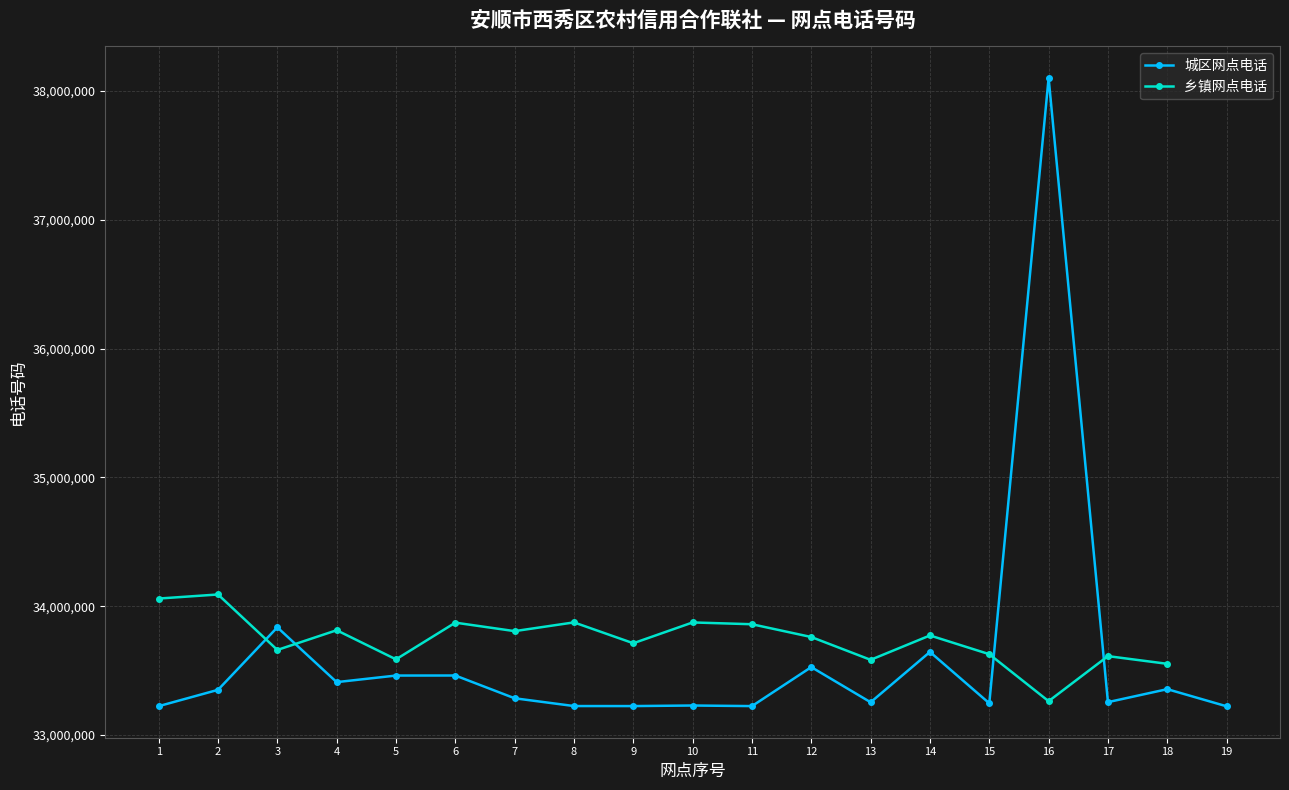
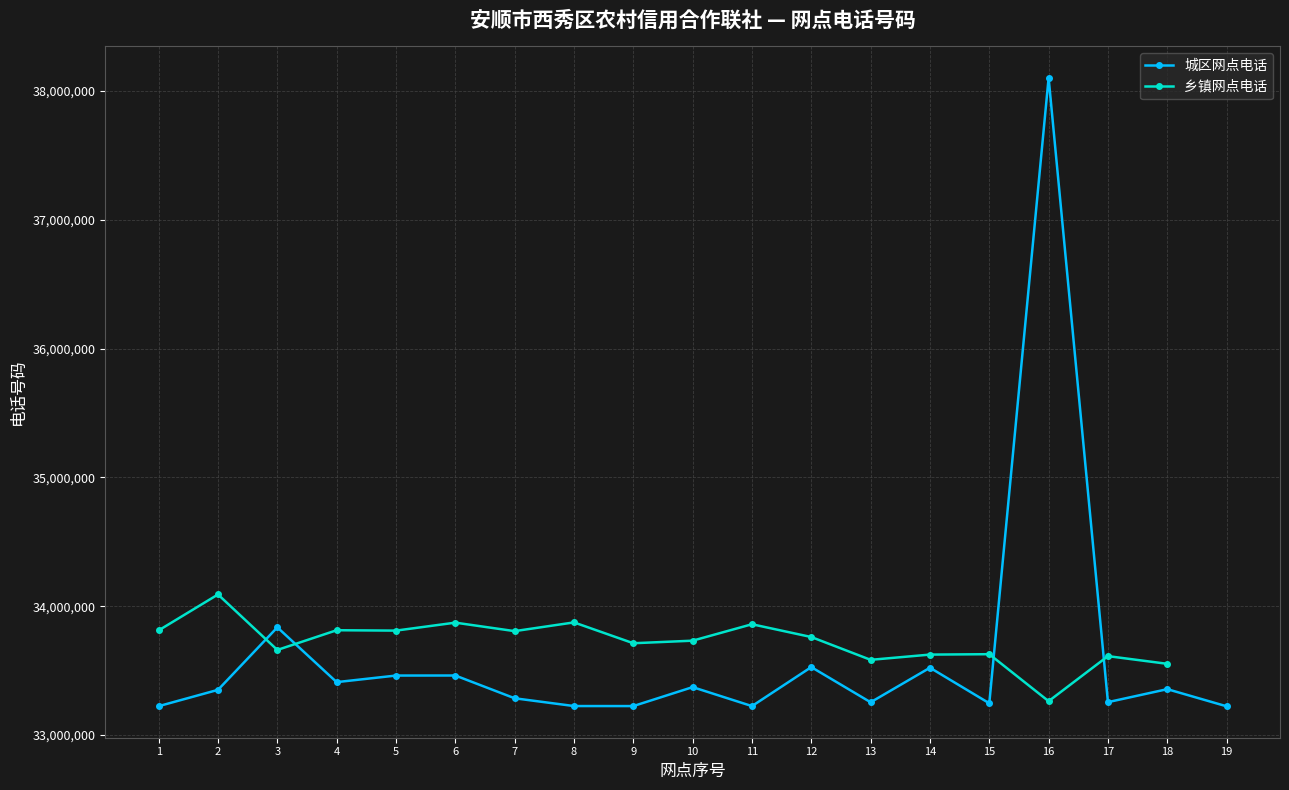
乡镇网点电话, 1: 34,060,000 -> 33,810,000
乡镇网点电话, 5: 33,590,000 -> 33,810,000
城区网点电话, 10: 33,230,000 -> 33,370,000
乡镇网点电话, 10: 33,870,000 -> 33,730,000
城区网点电话, 14: 33,640,000 -> 33,520,000
乡镇网点电话, 14: 33,770,000 -> 33,620,000
